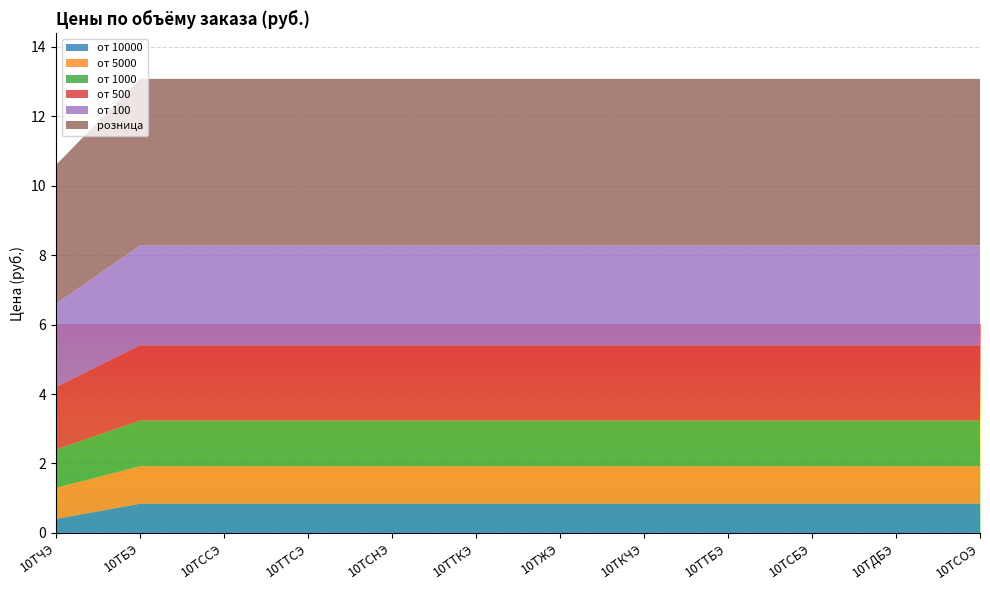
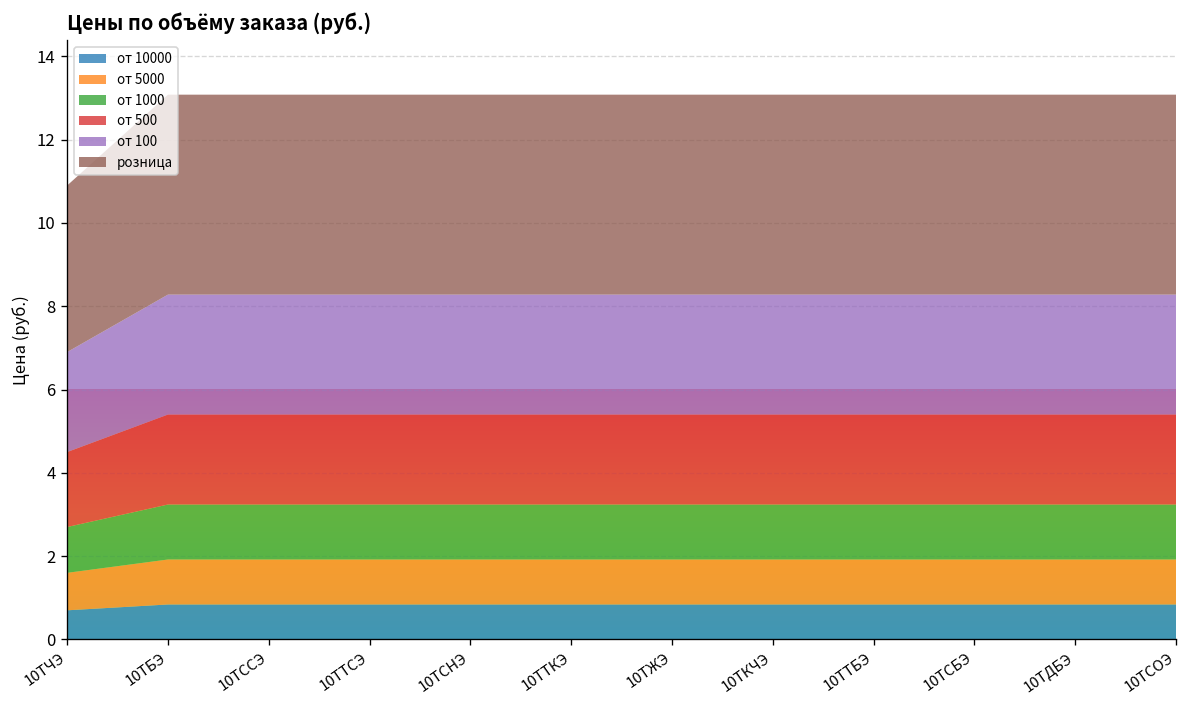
от 10000, 10ТЧЭ: 0.4 -> 0.7
